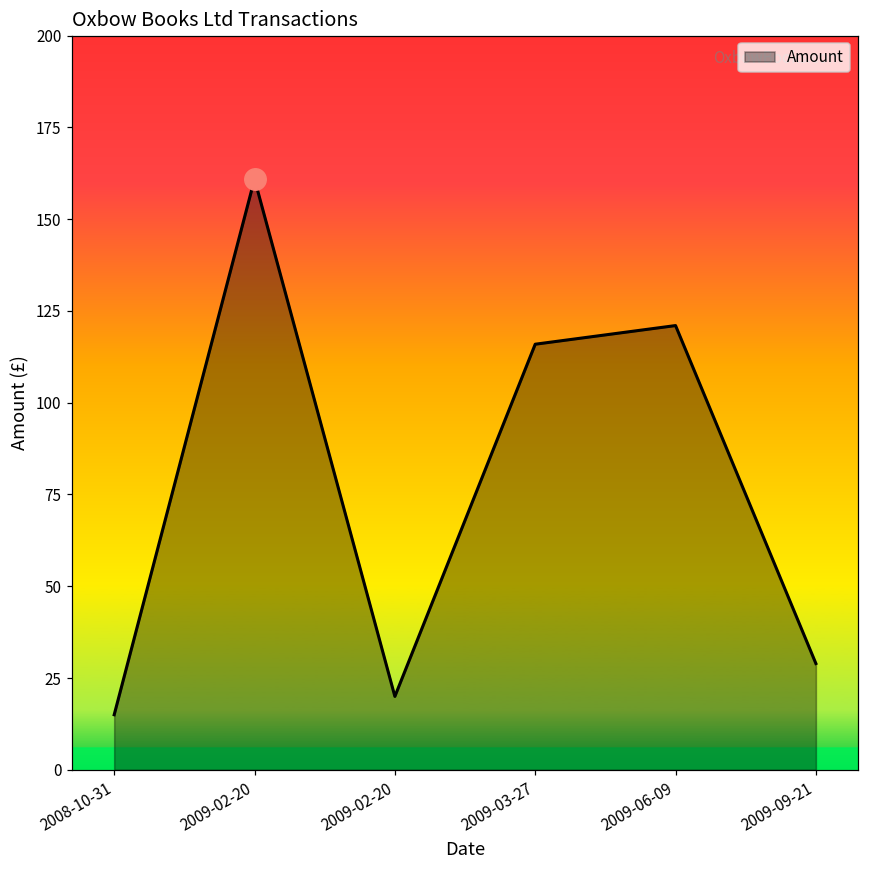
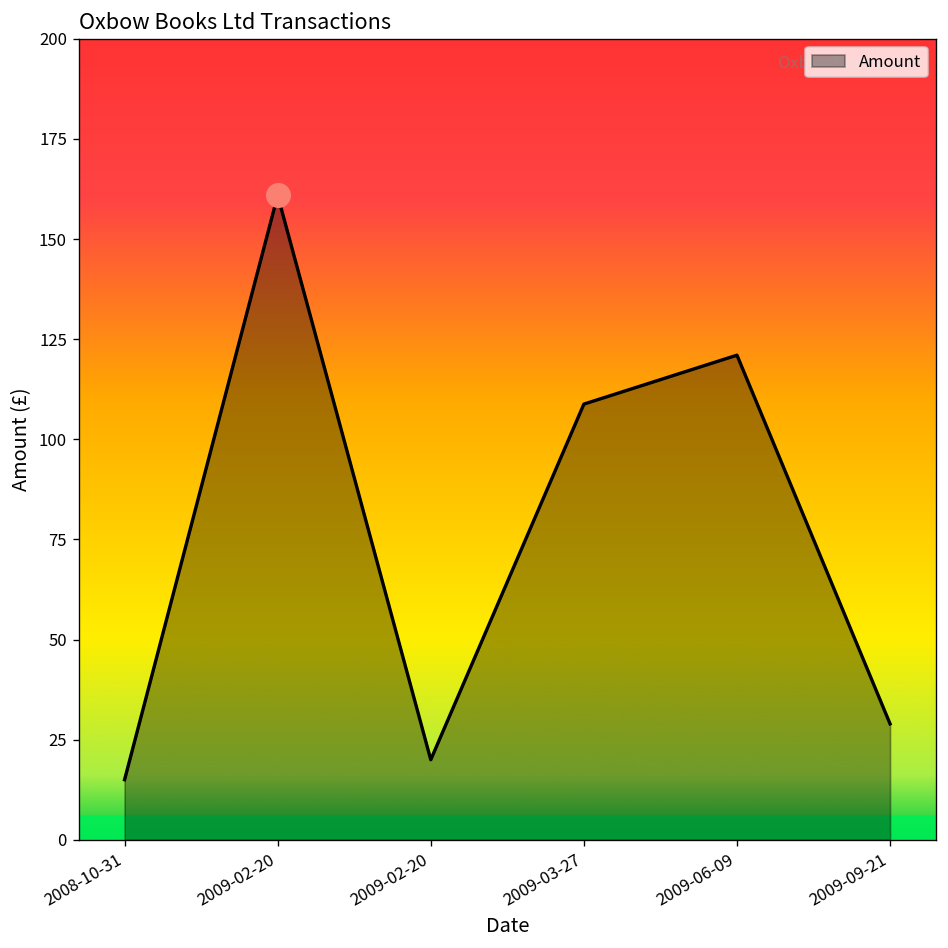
Amount, 2009-03-27: 116 -> 109
